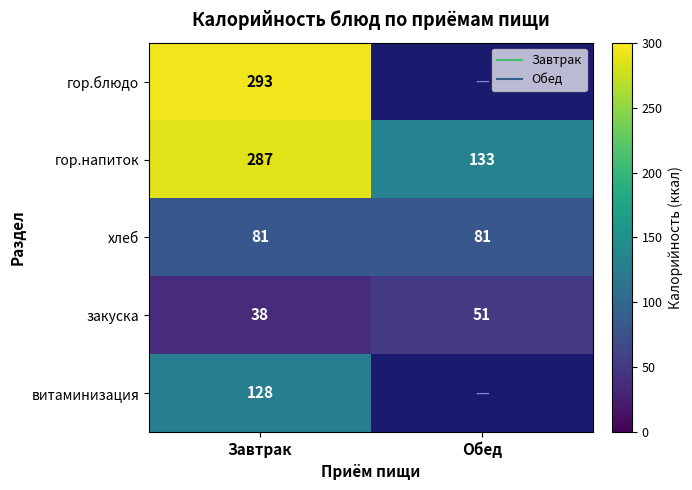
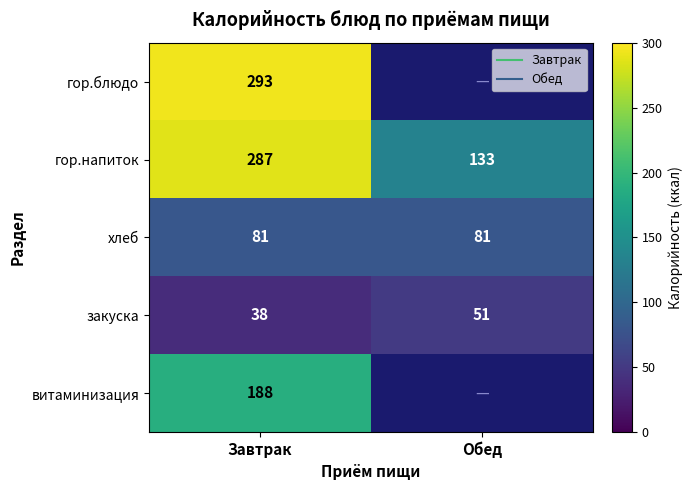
витаминизация, Завтрак: 128 -> 188
